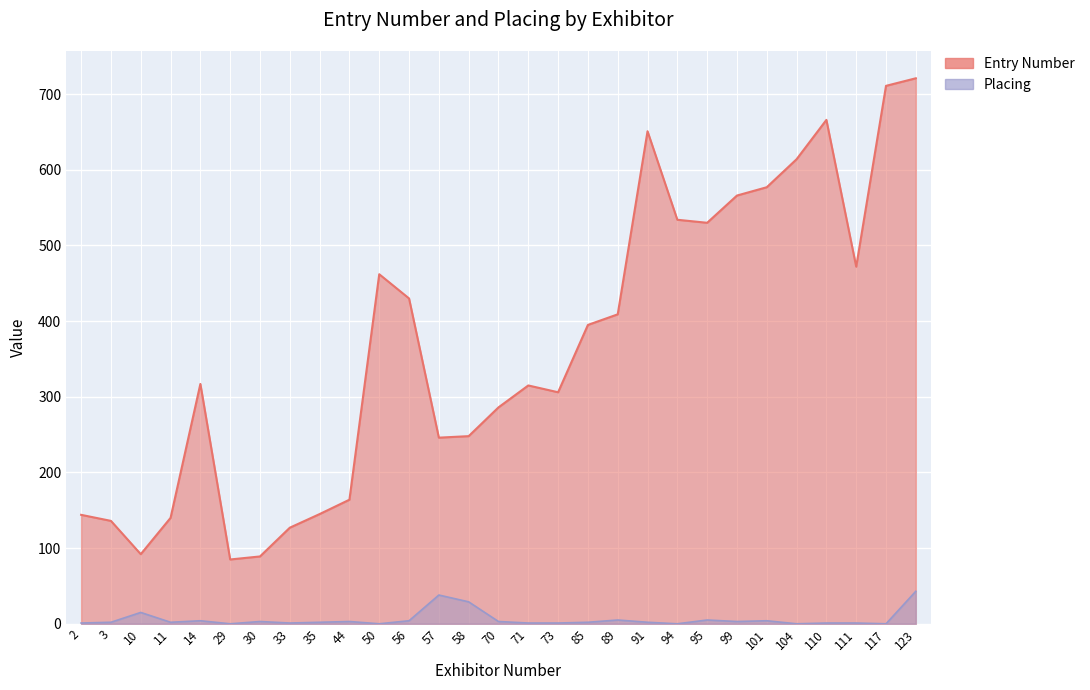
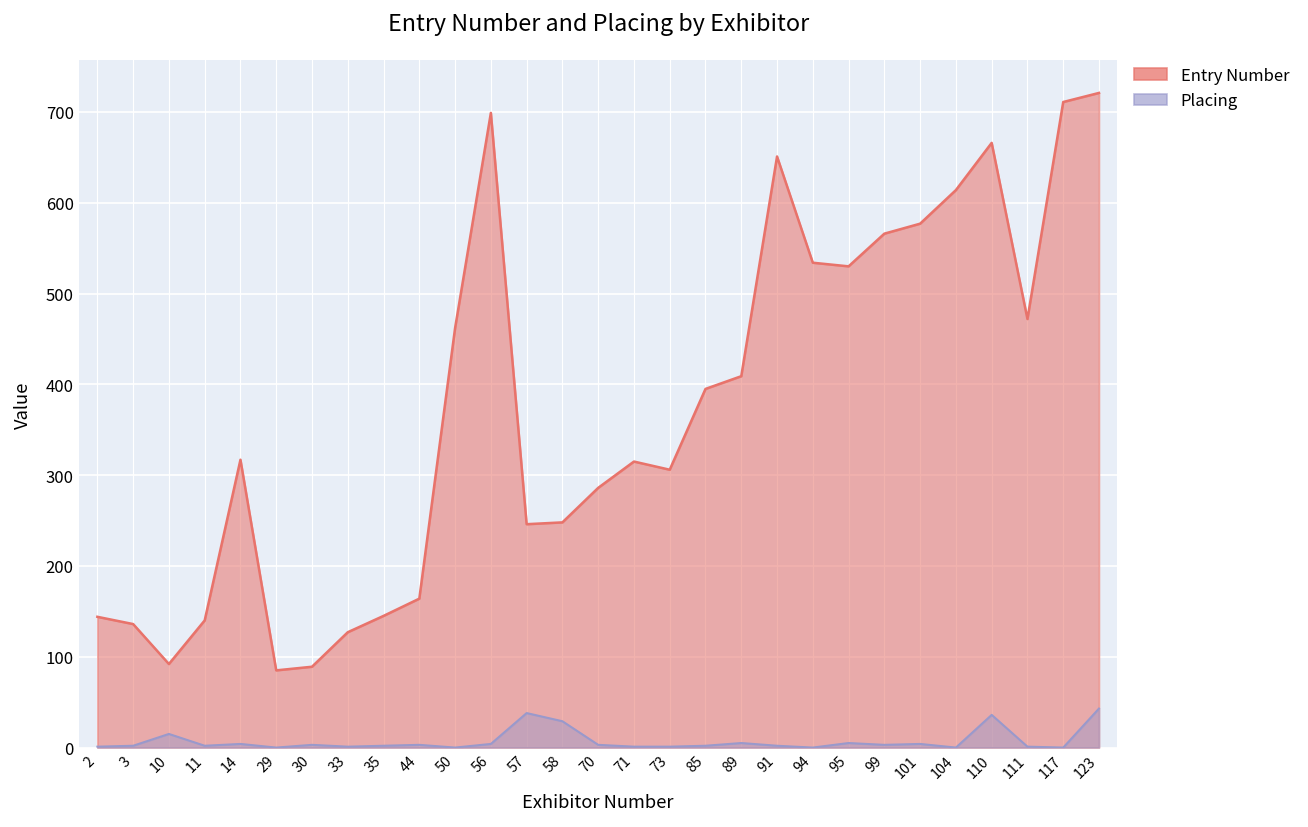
Entry Number, 56: 430 -> 700
Placing, 110: 0 -> 40
